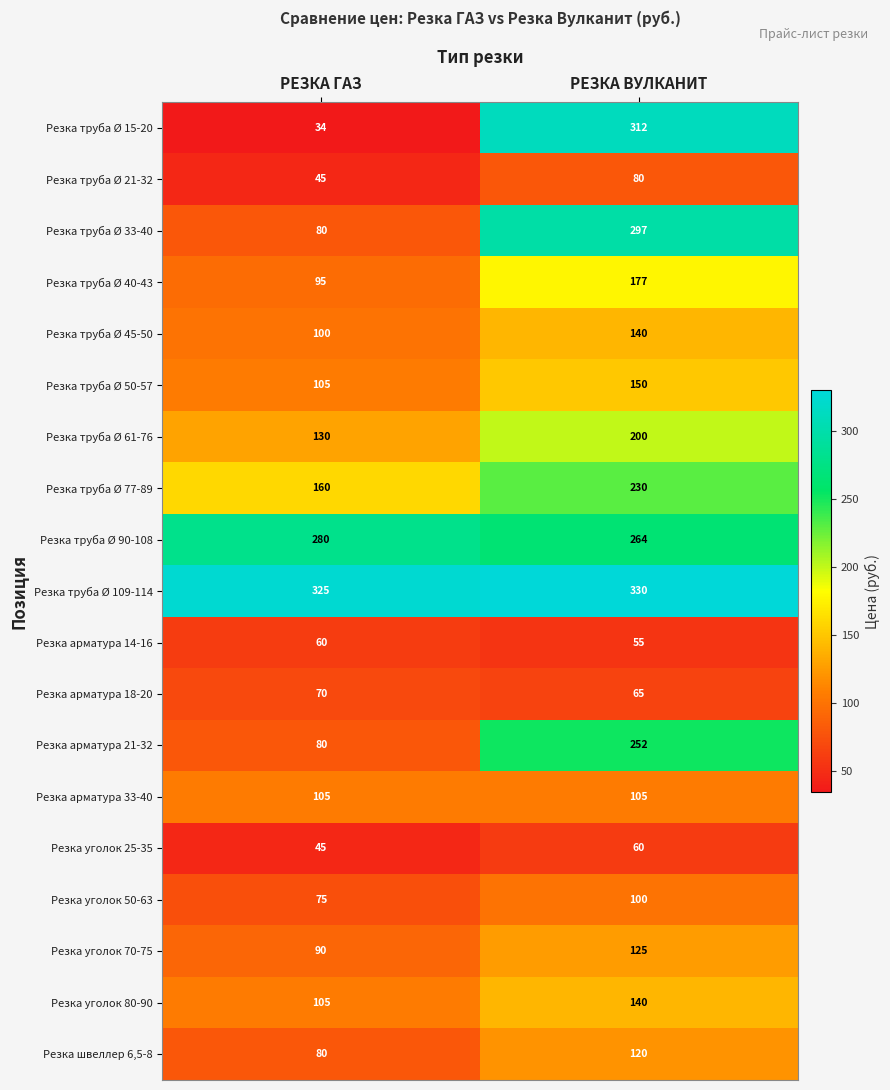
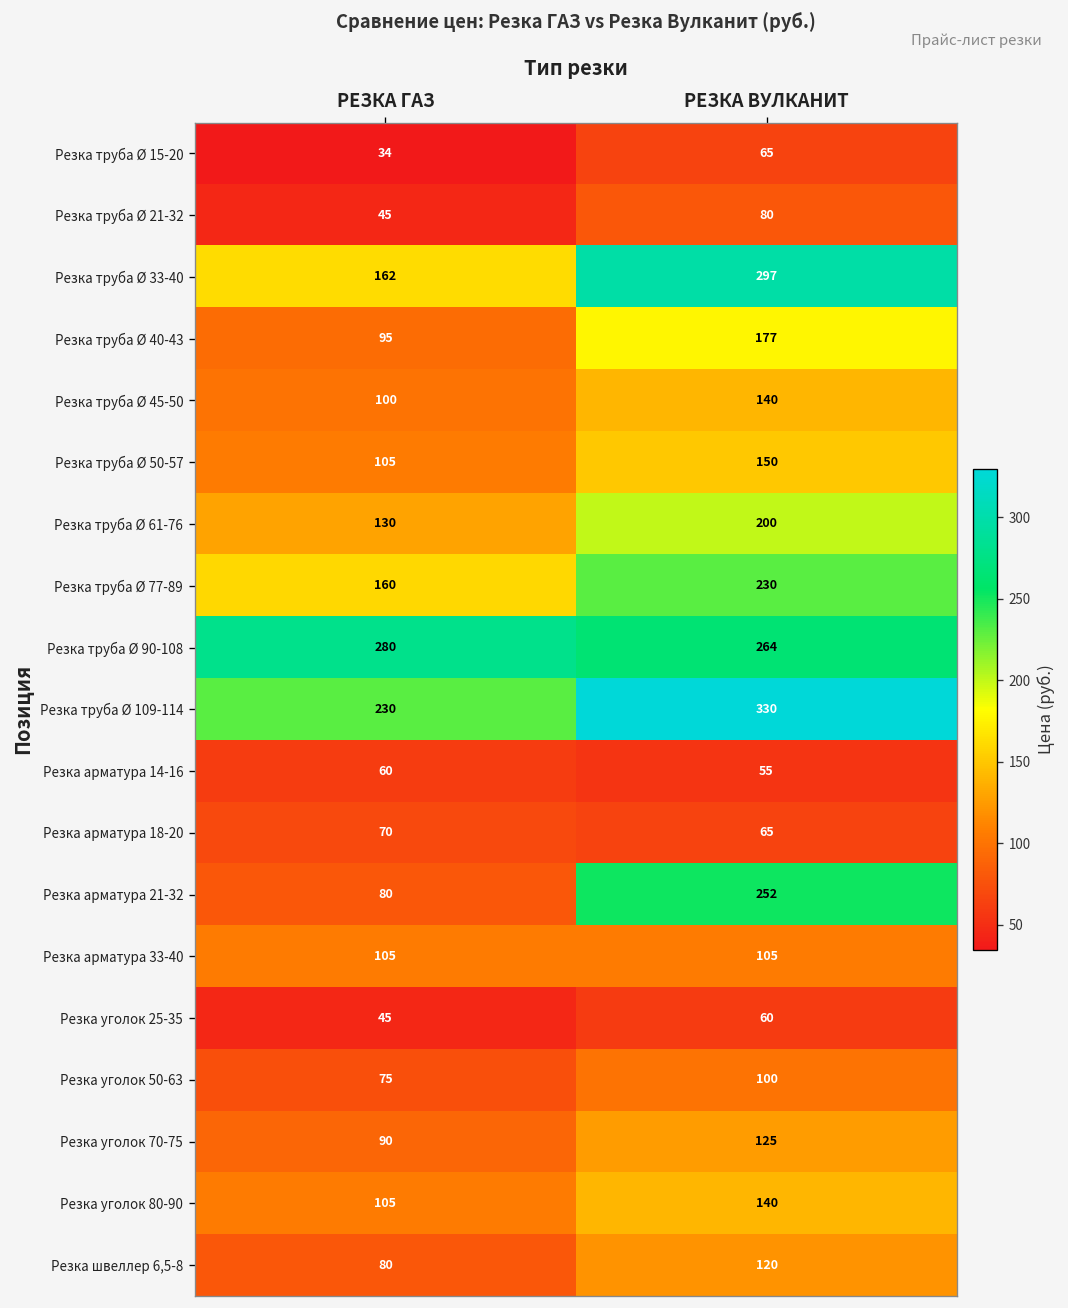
Резка труба Ø 15-20, РЕЗКА ВУЛКАНИТ: 312 -> 65
Резка труба Ø 33-40, РЕЗКА ГАЗ: 80 -> 162
Резка труба Ø 109-114, РЕЗКА ГАЗ: 325 -> 230
